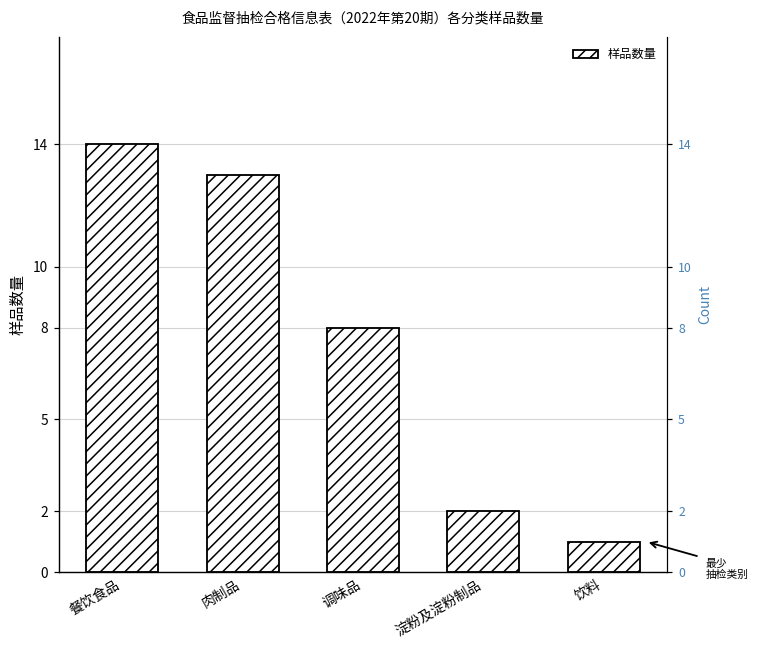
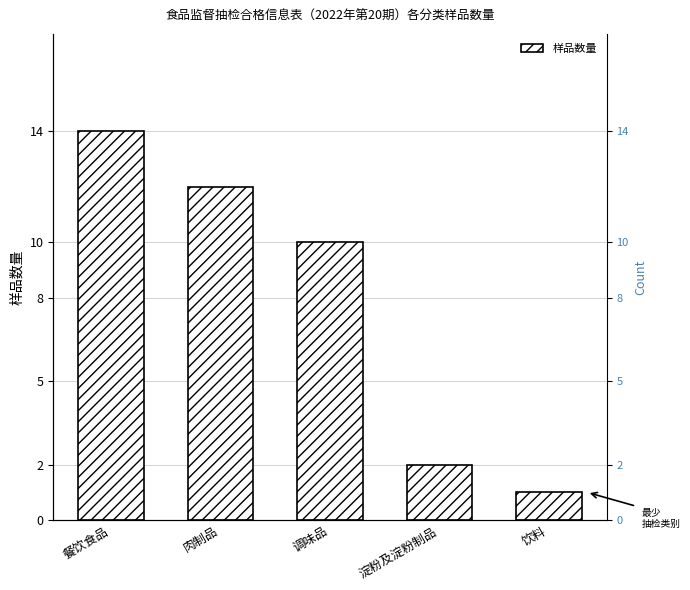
肉制品: 13 -> 12
调味品: 8 -> 10
